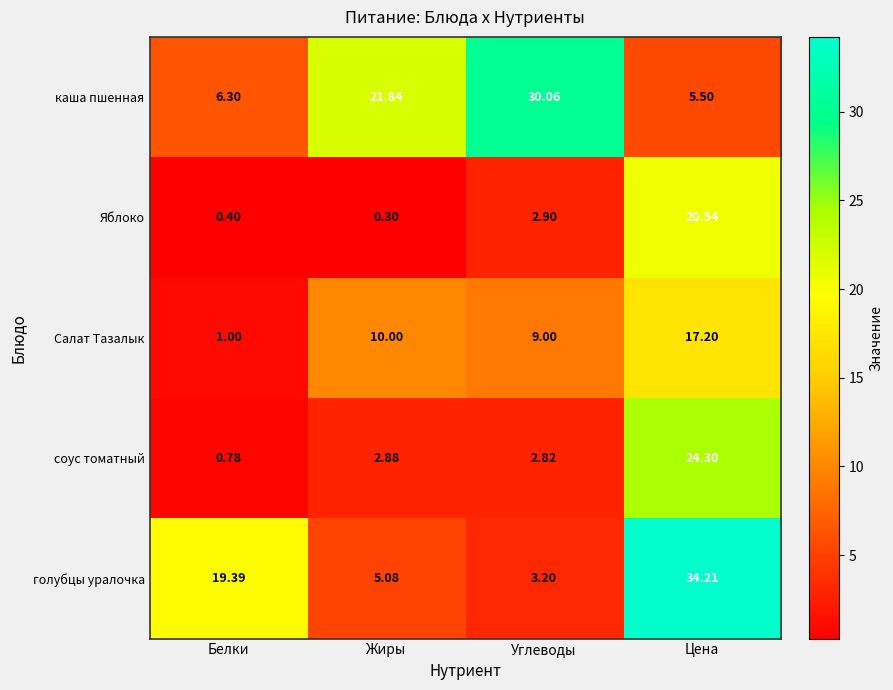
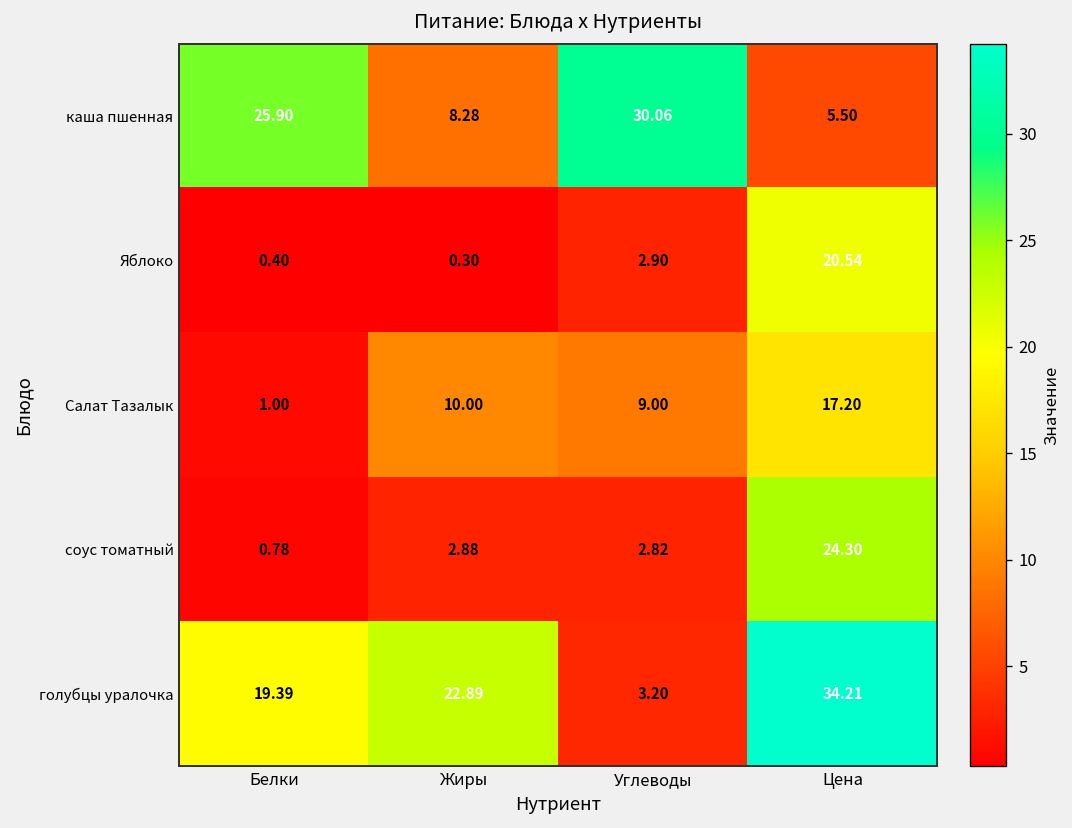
каша пшенная, Белки: 6.30 -> 25.90
каша пшенная, Жиры: 21.84 -> 8.28
голубцы уралочка, Жиры: 5.08 -> 22.89
